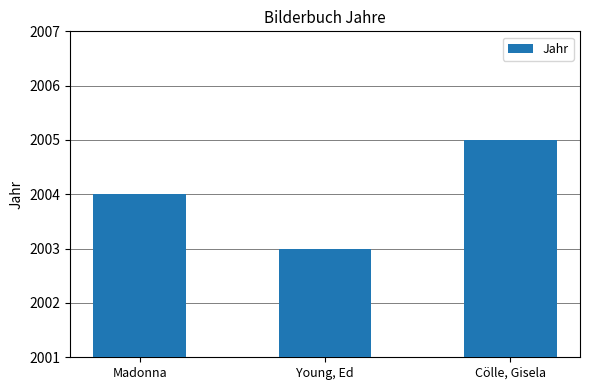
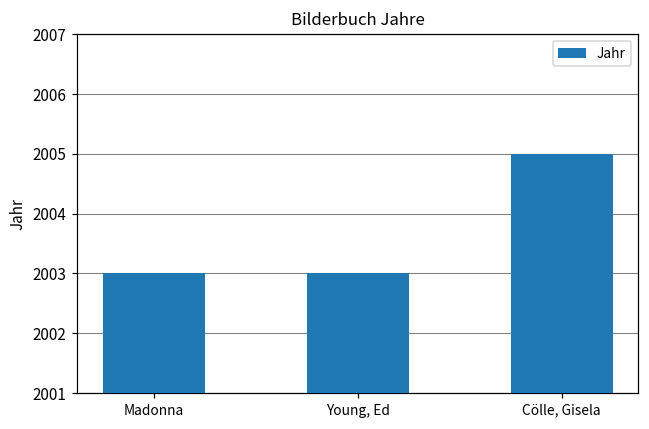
Madonna: 2004 -> 2003
